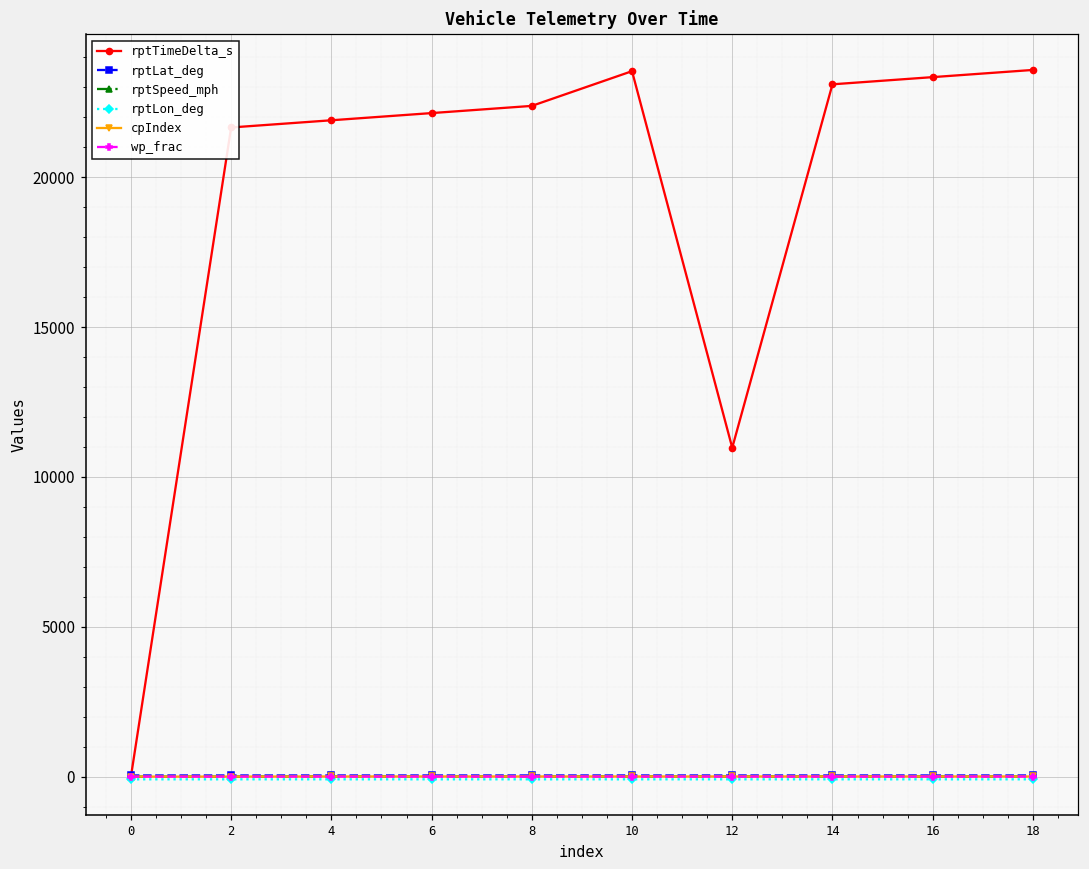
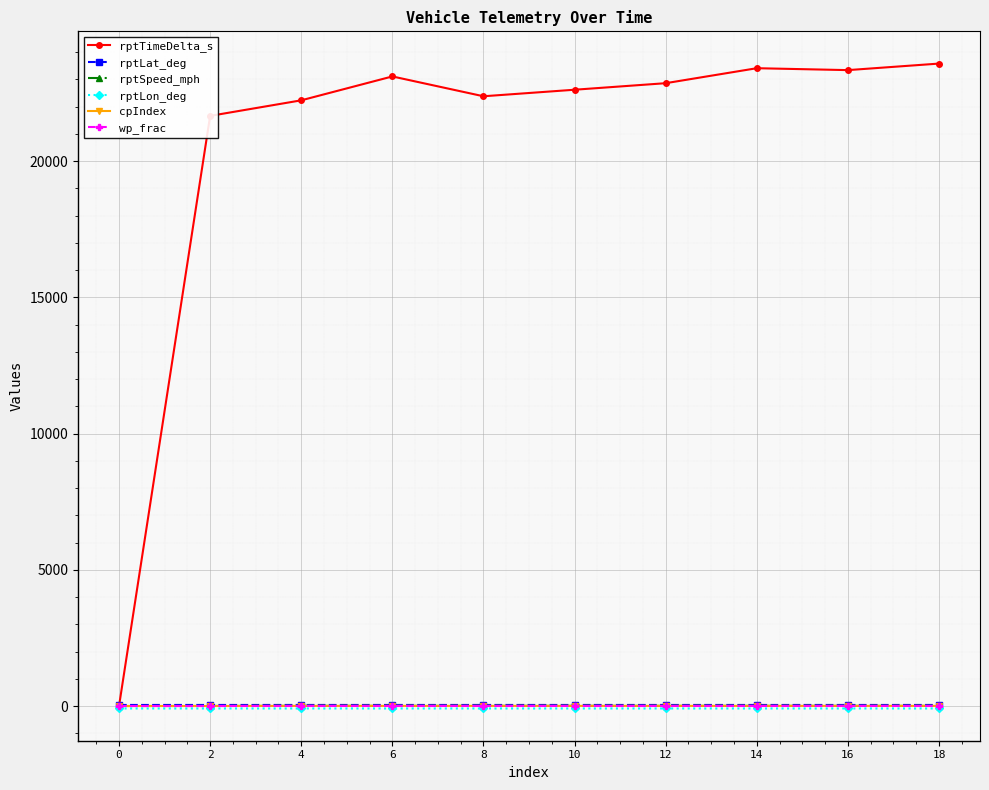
rptTimeDelta_s, 4: 21900 -> 22200
rptTimeDelta_s, 6: 22100 -> 23100
rptTimeDelta_s, 10: 23500 -> 22600
rptTimeDelta_s, 12: 11000 -> 22900
rptTimeDelta_s, 14: 23100 -> 23400
